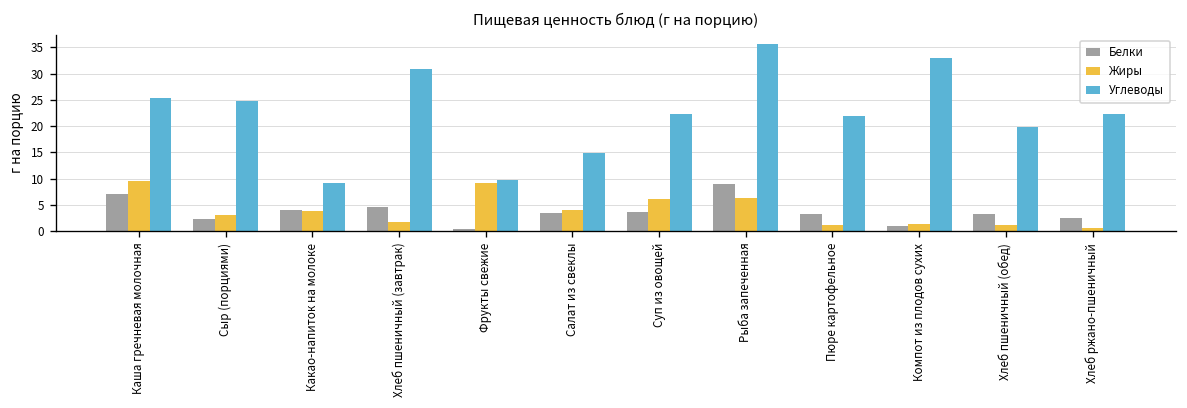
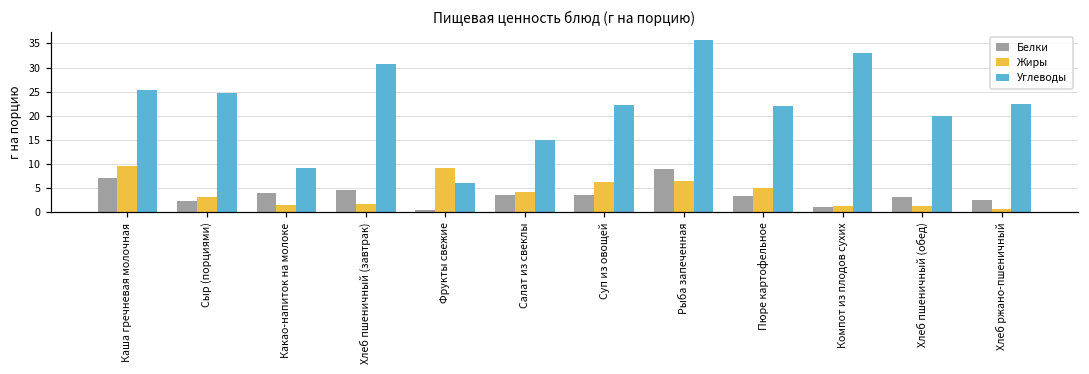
Жиры, Какао-напиток на молоке: 4 -> 2
Углеводы, Фрукты свежие: 10 -> 6
Жиры, Пюре картофельное: 1 -> 5
